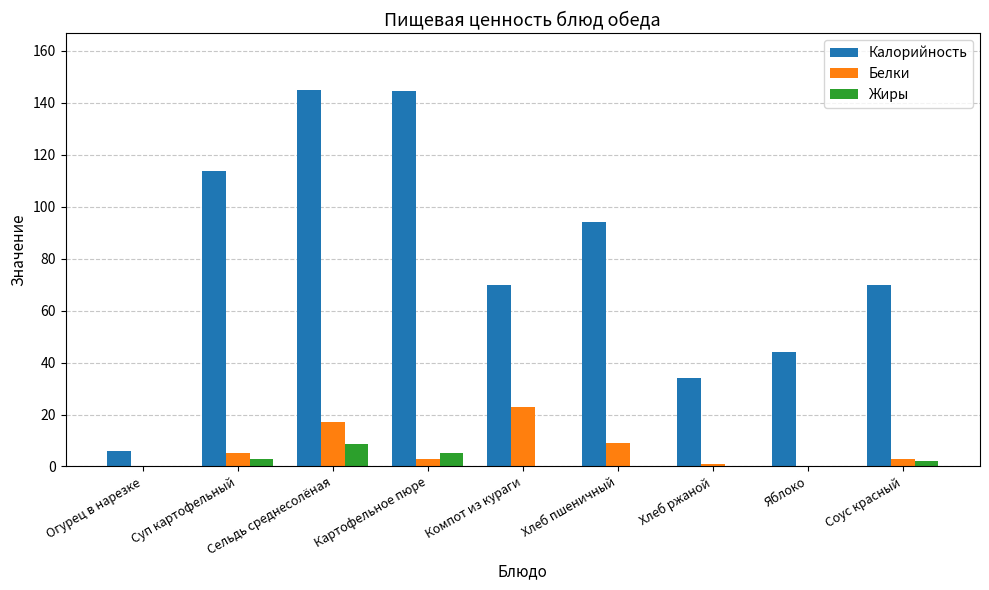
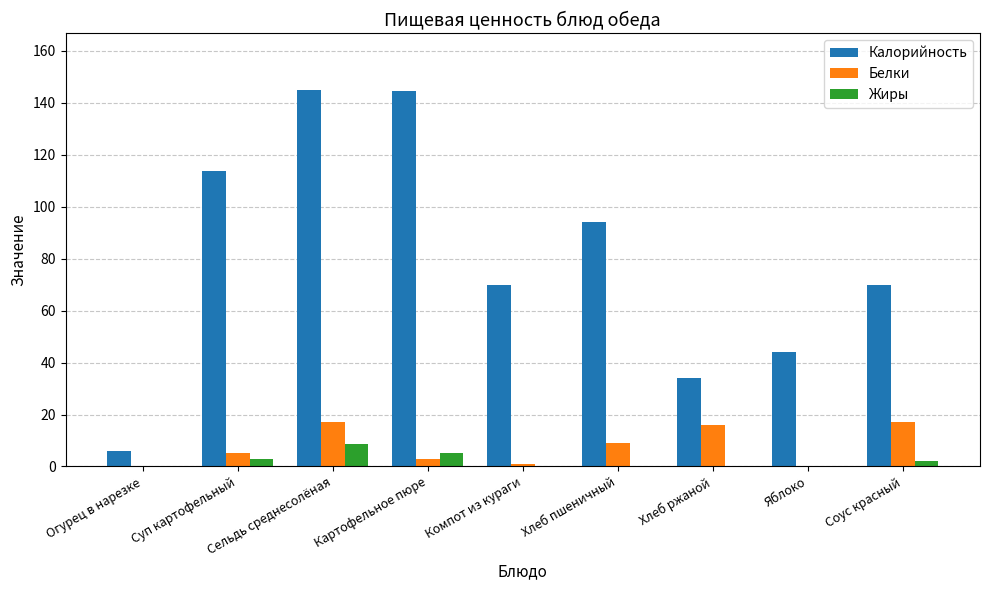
Белки, Компот из кураги: 23 -> 1
Белки, Хлеб ржаной: 1 -> 16
Белки, Соус красный: 3 -> 17
